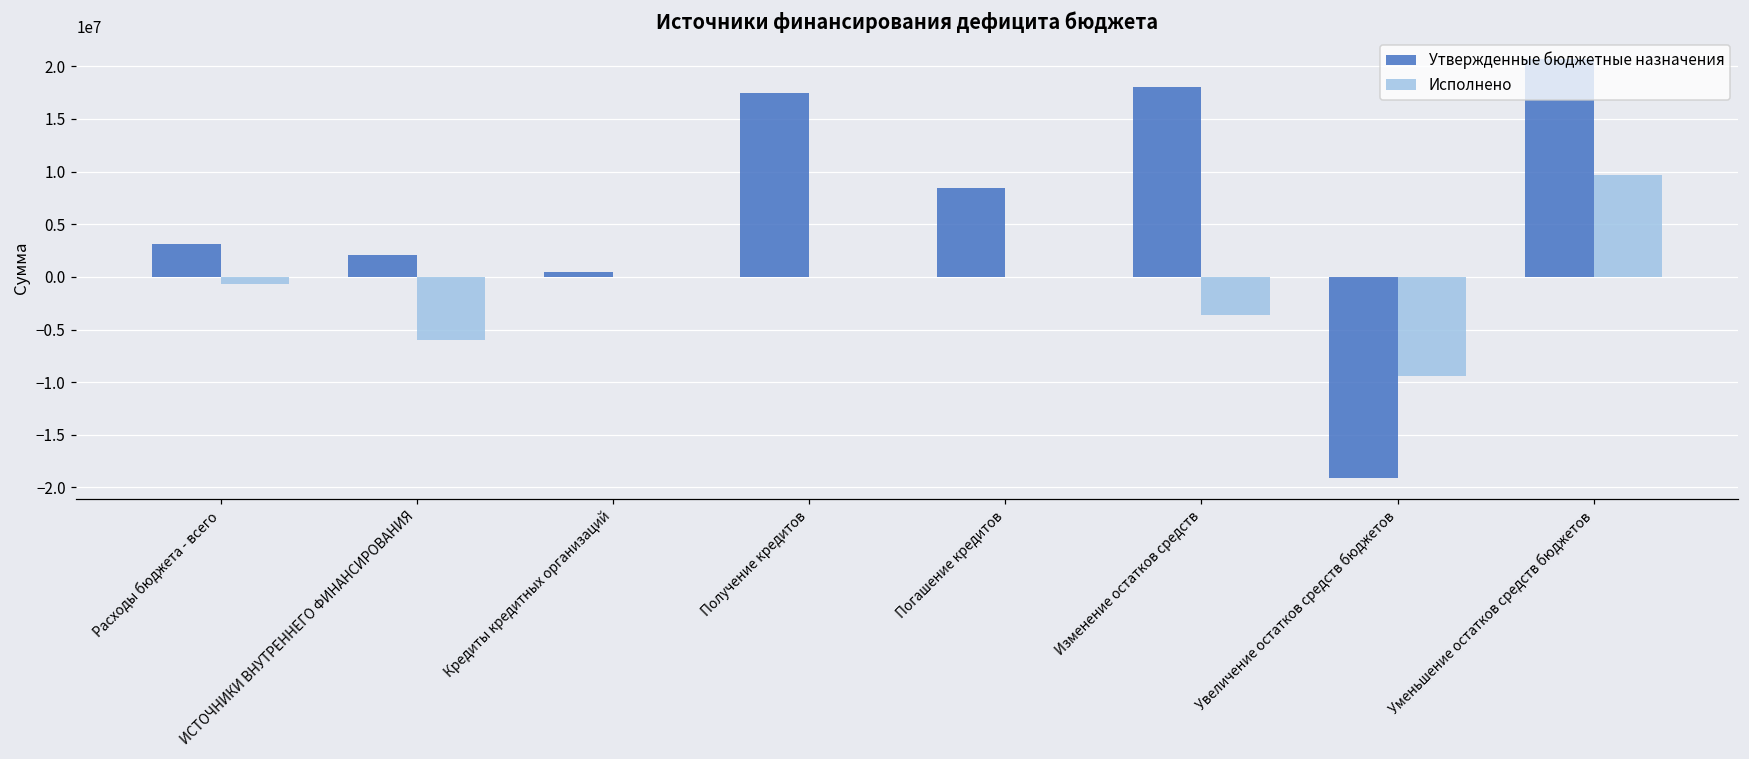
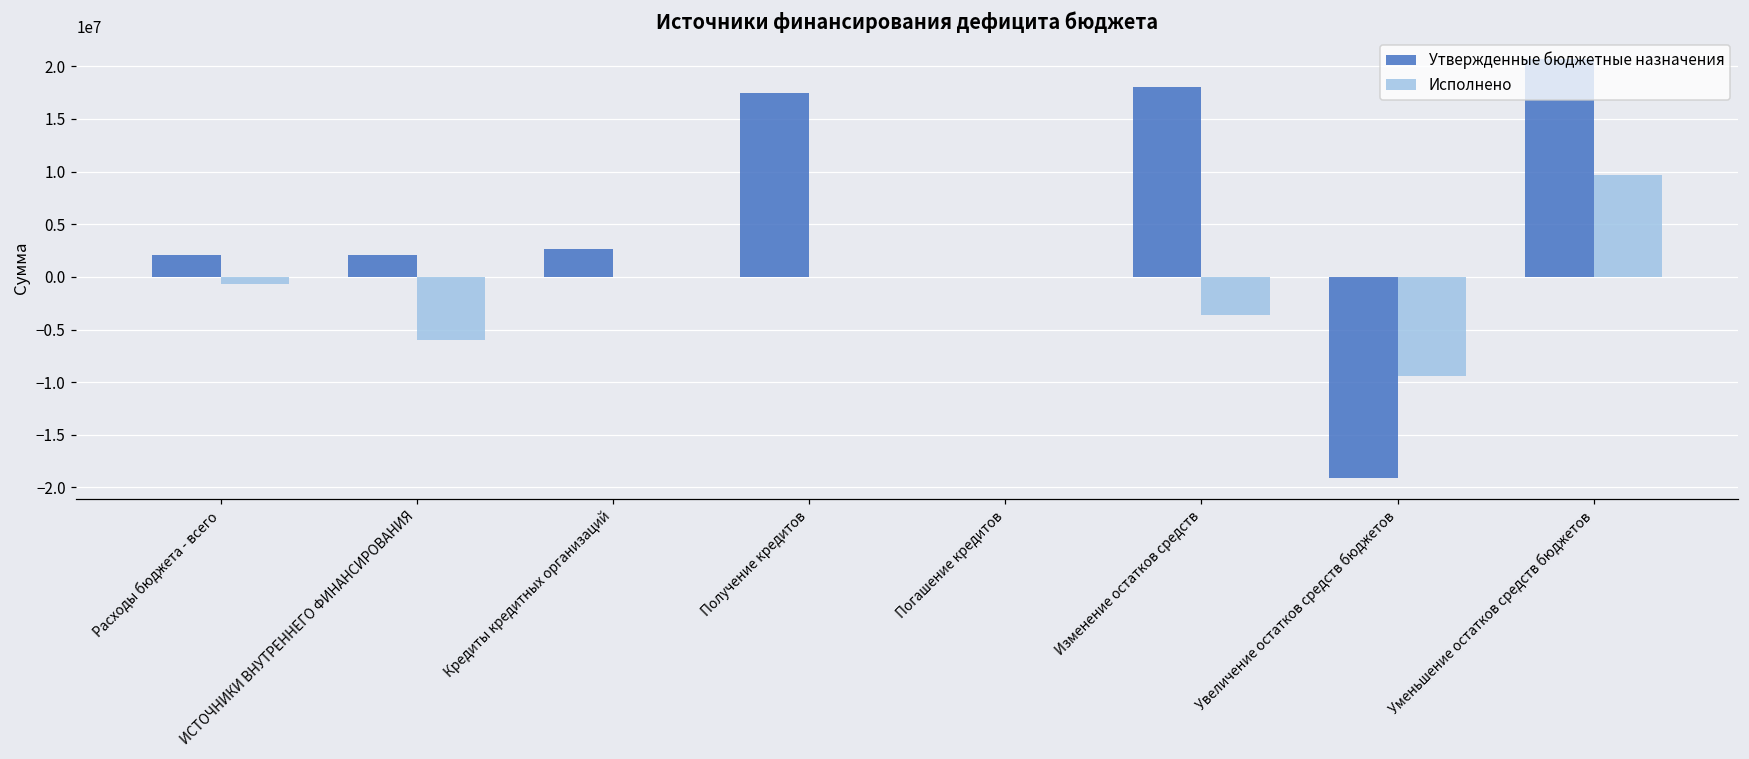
Утвержденные бюджетные назначения, Расходы бюджета - всего: 3000000 -> 2000000
Утвержденные бюджетные назначения, Кредиты кредитных организаций: 0 -> 3000000
Утвержденные бюджетные назначения, Погашение кредитов: 8000000 -> 0
